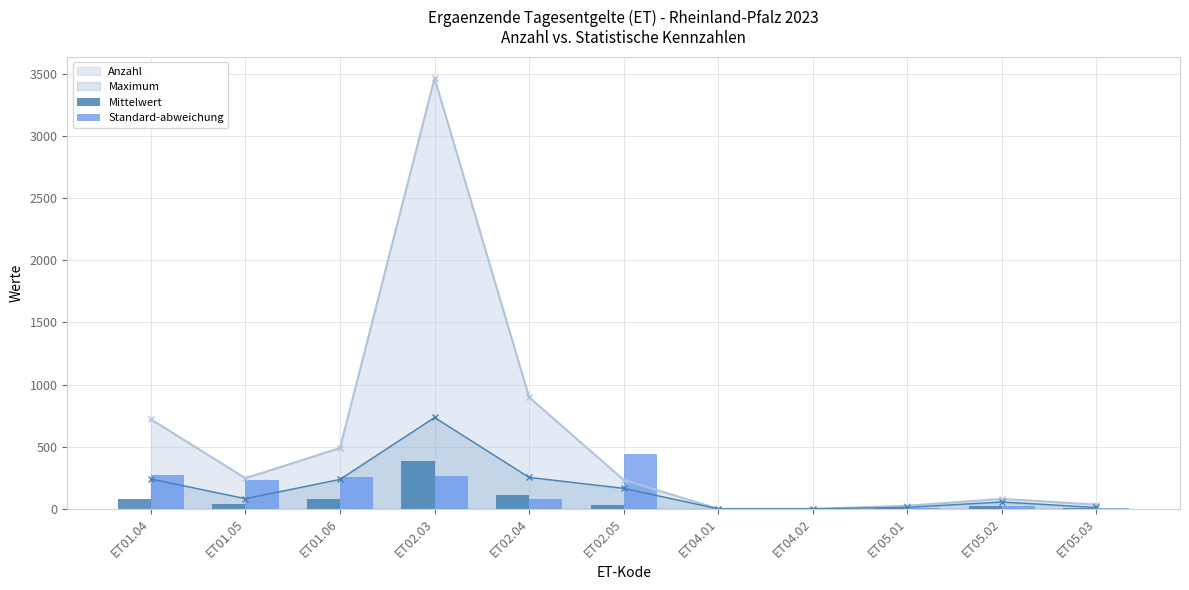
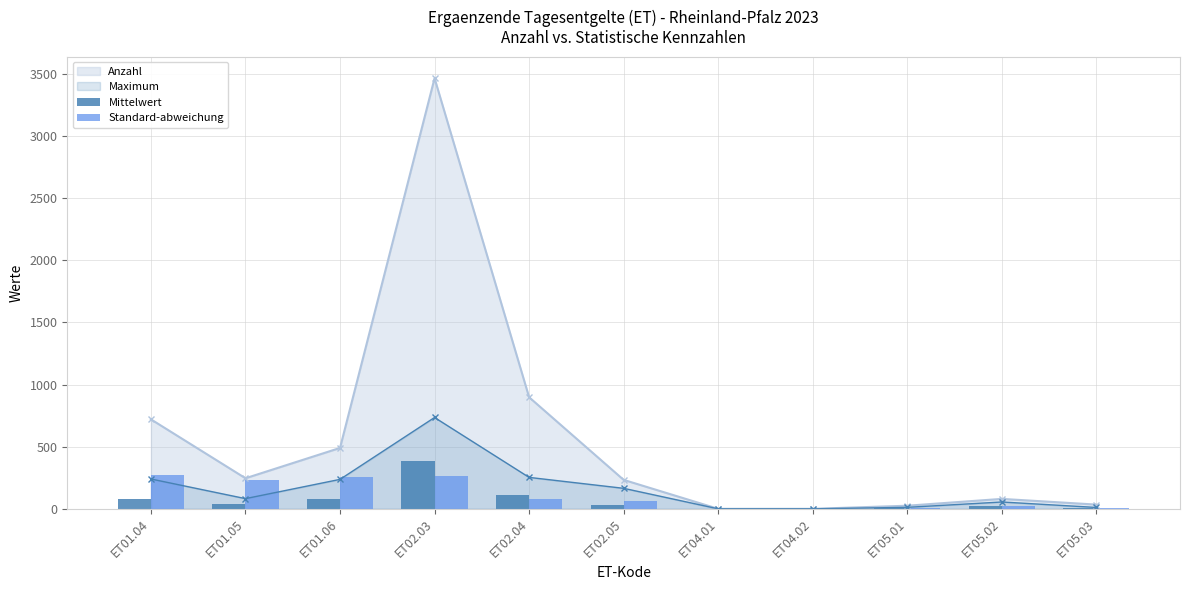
Standard-abweichung, ET02.05: 440 -> 60
